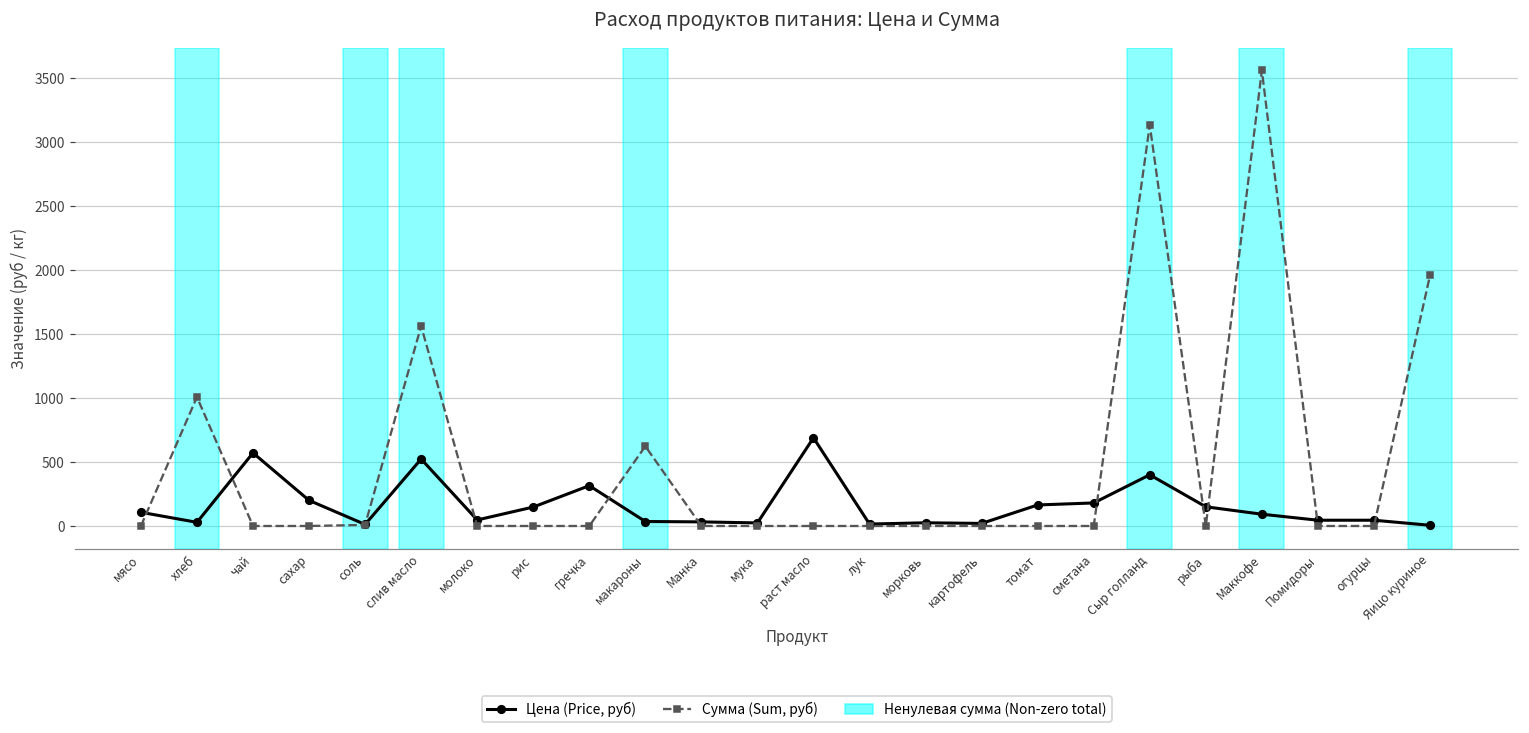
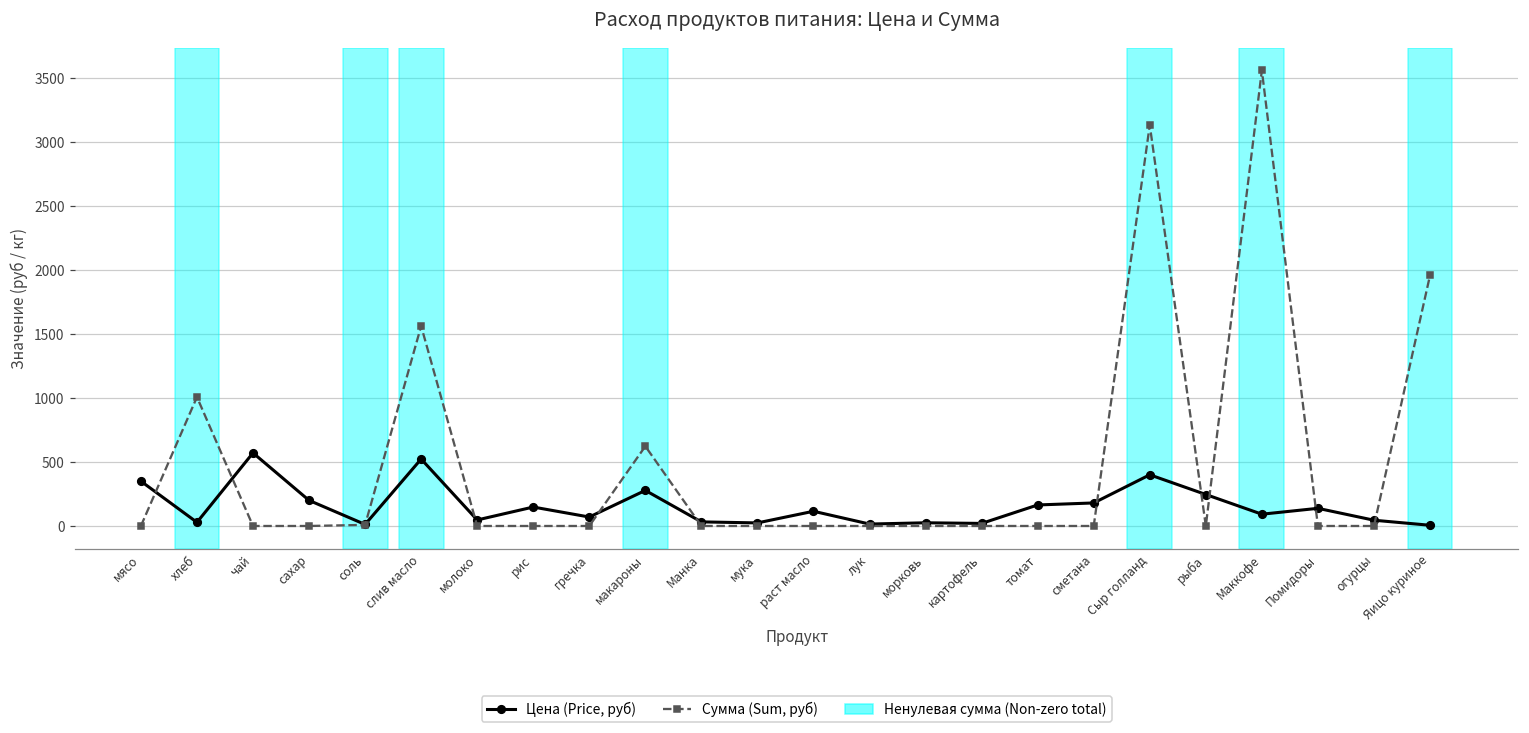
Цена (Price, руб), мясо: 110 -> 350
Цена (Price, руб), гречка: 320 -> 70
Цена (Price, руб), макароны: 40 -> 280
Цена (Price, руб), раст масло: 690 -> 120
Цена (Price, руб), рыба: 150 -> 250
Цена (Price, руб), Помидоры: 50 -> 140
